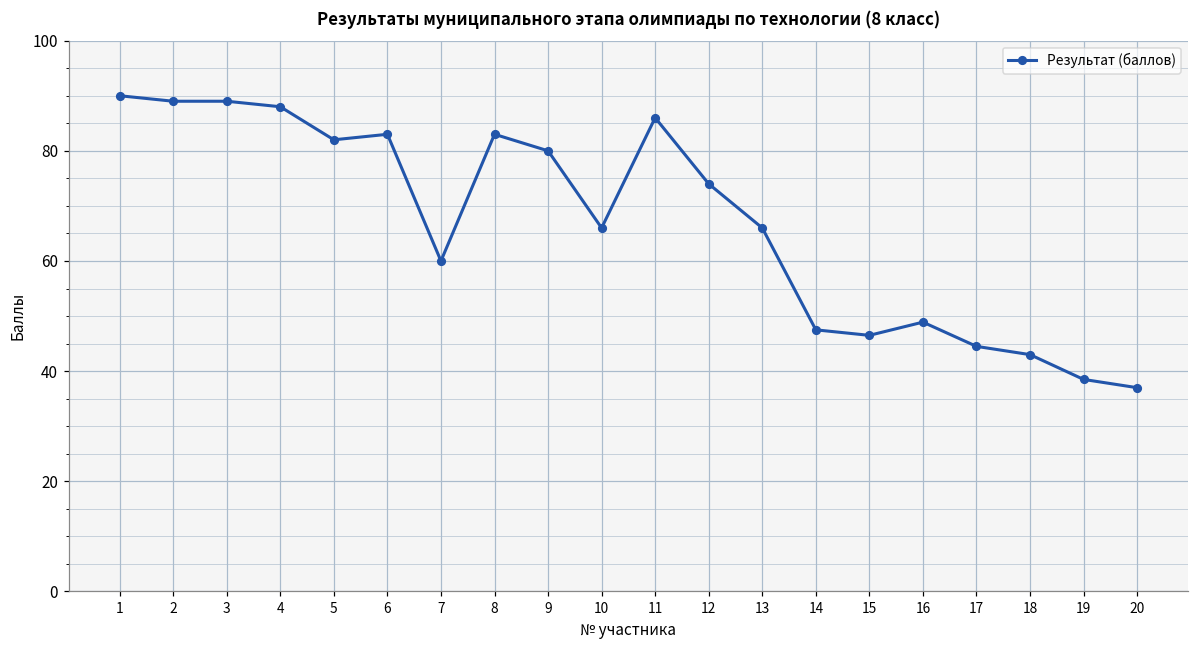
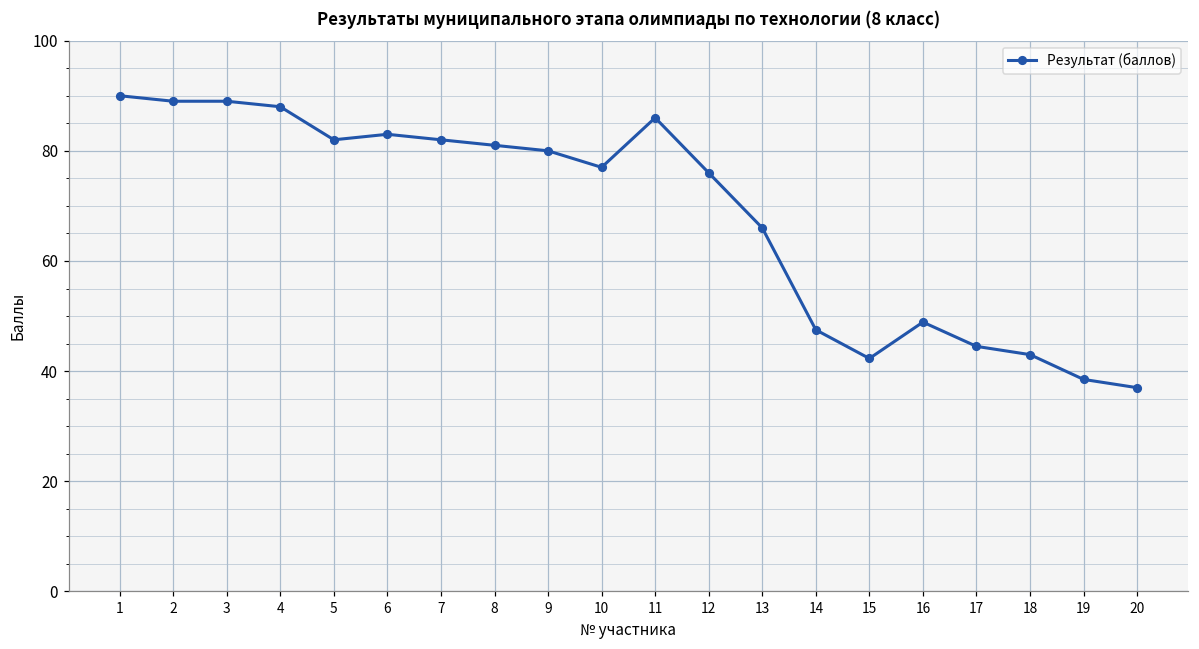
7: 60 -> 82
8: 83 -> 81
10: 66 -> 77
12: 74 -> 76
15: 47 -> 42
